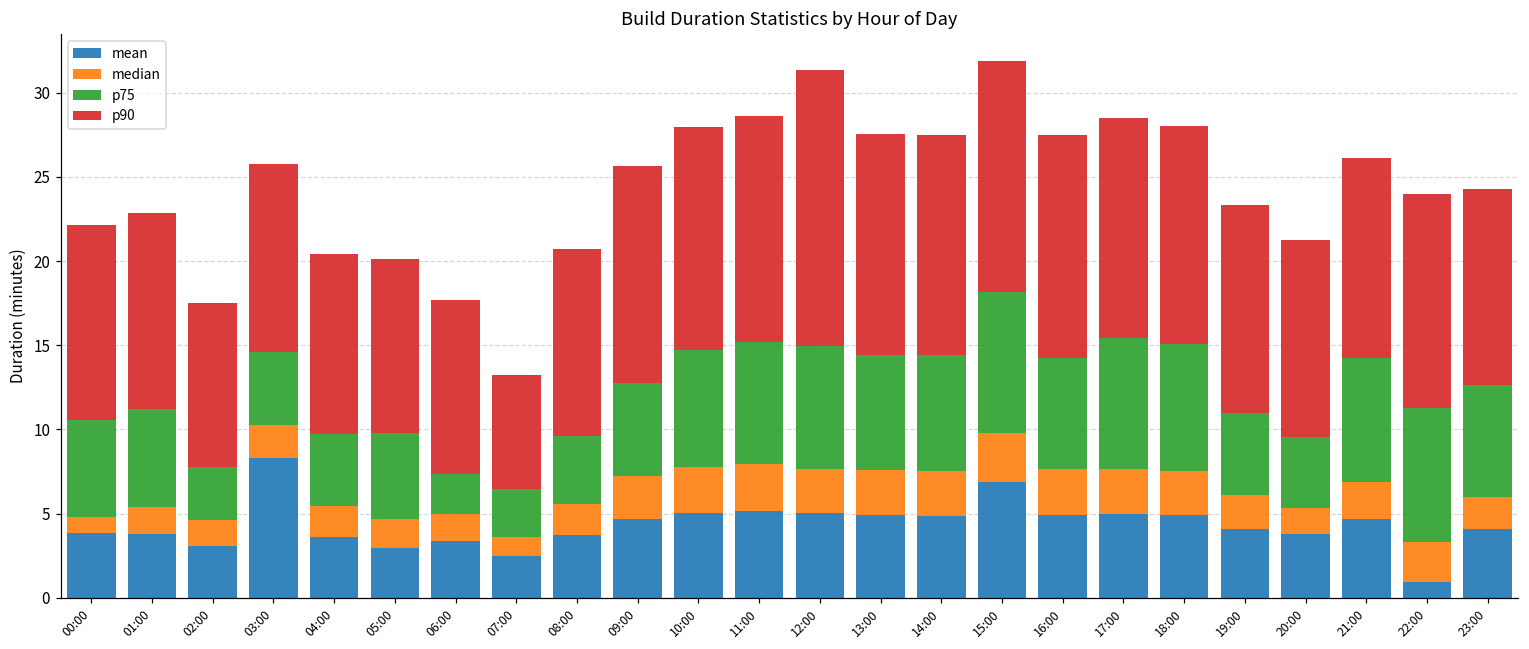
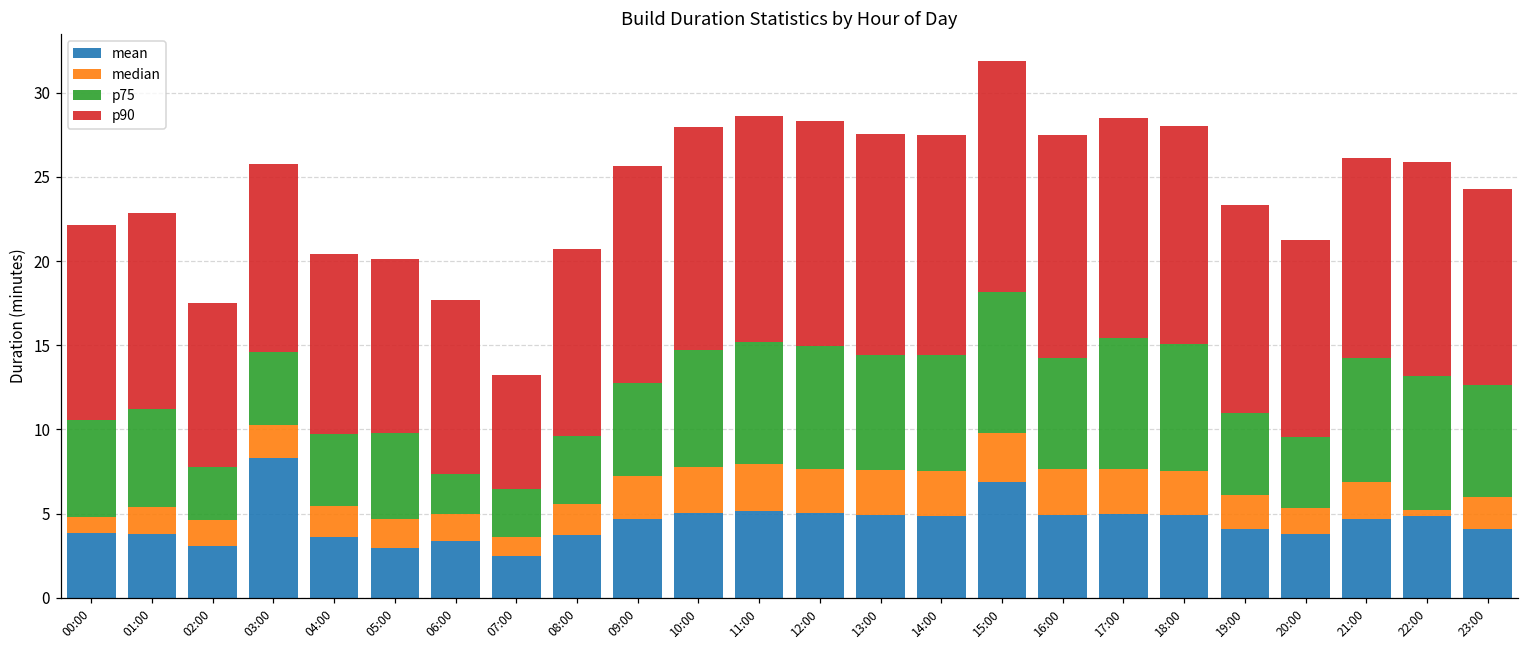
p90, 12:00: 16.4 -> 13.3
mean, 22:00: 1.0 -> 4.9
median, 22:00: 2.4 -> 0.3
